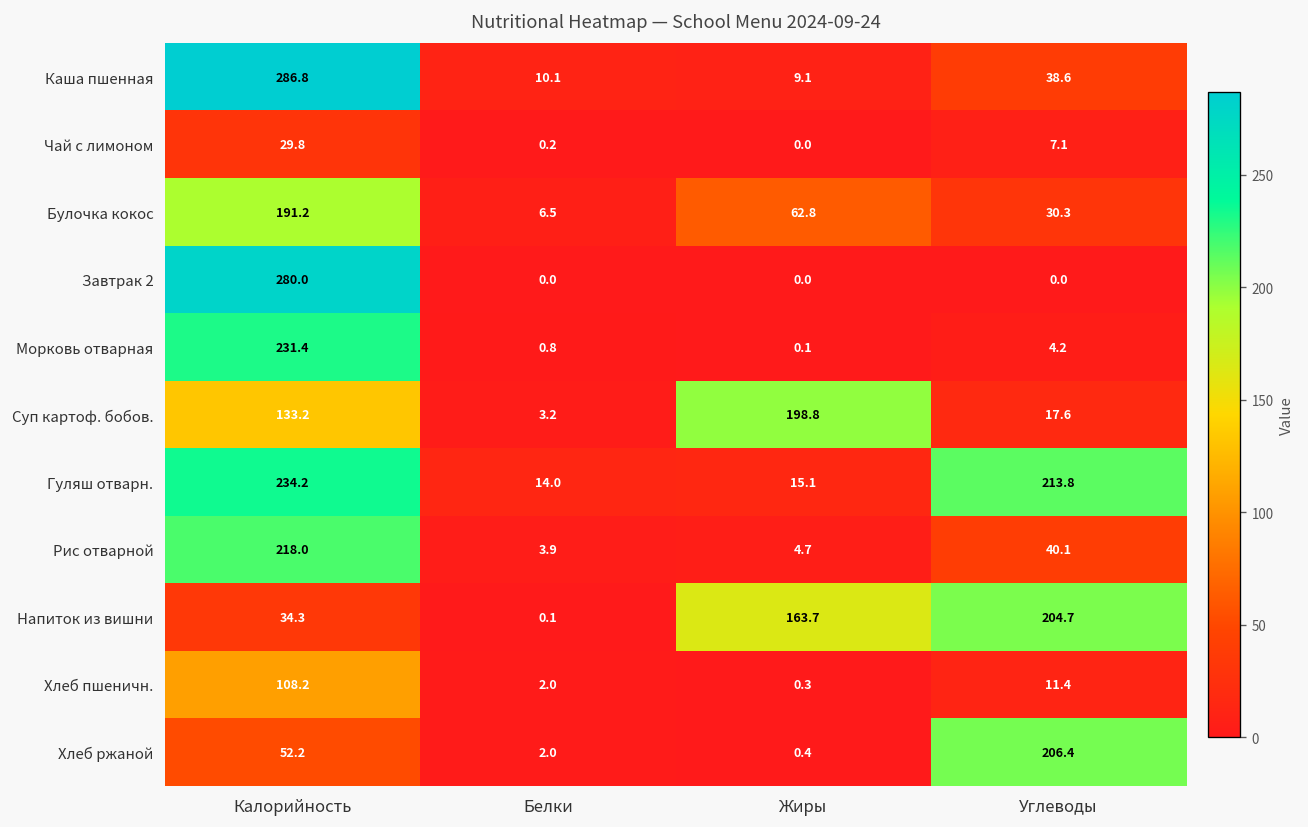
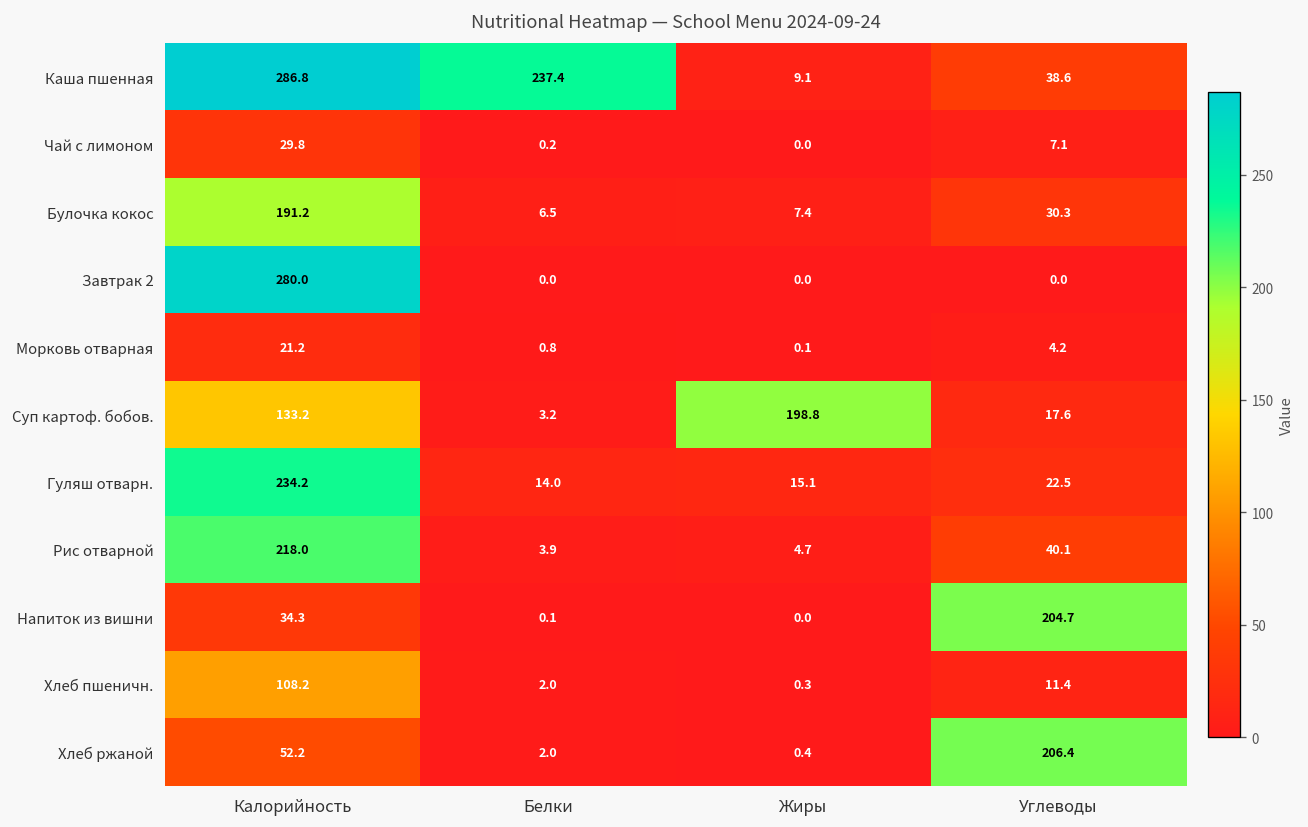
Каша пшенная, Белки: 10.1 -> 237.4
Булочка кокос, Жиры: 62.8 -> 7.4
Морковь отварная, Калорийность: 231.4 -> 21.2
Гуляш отварн., Углеводы: 213.8 -> 22.5
Напиток из вишни, Жиры: 163.7 -> 0.0
